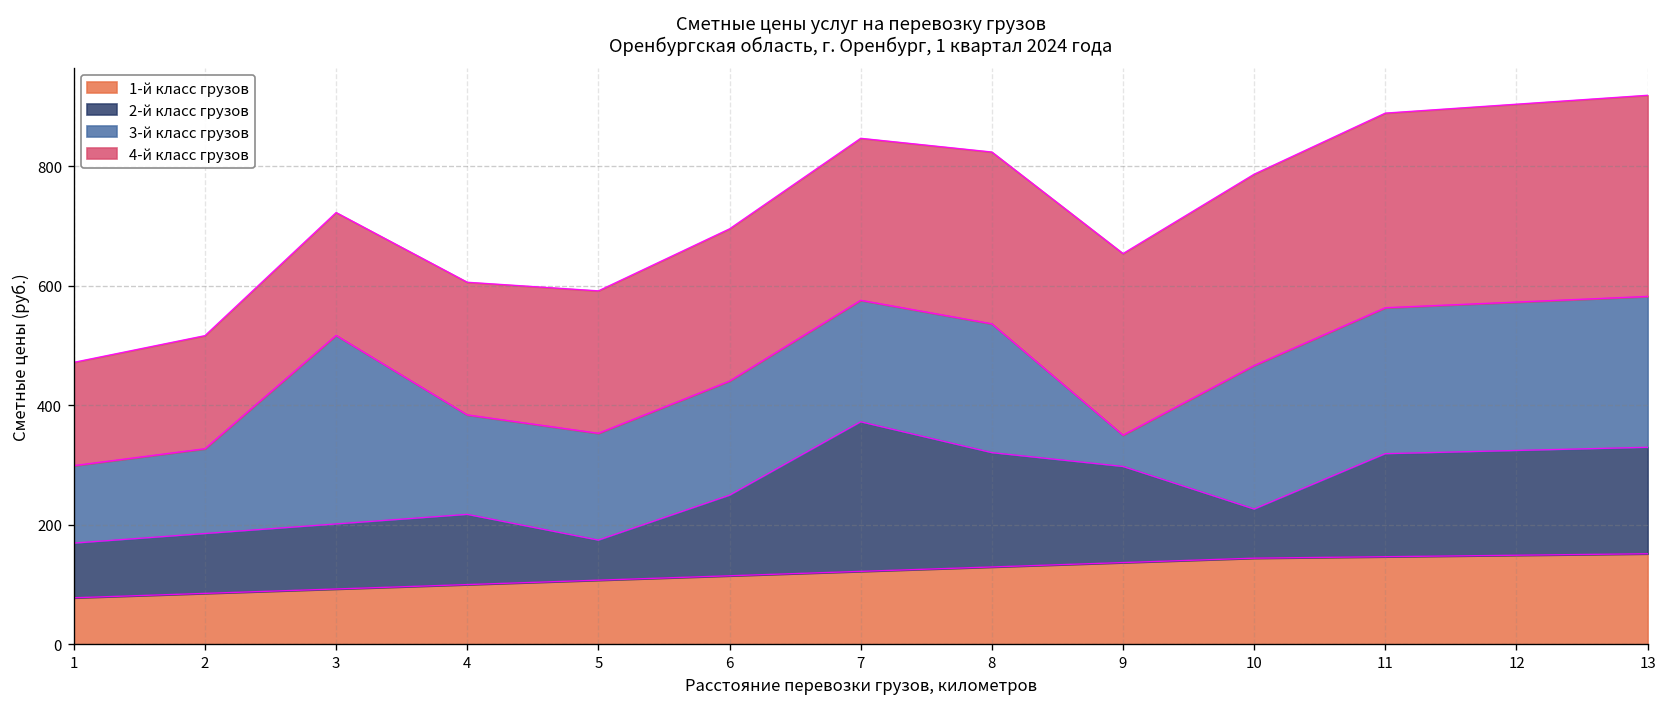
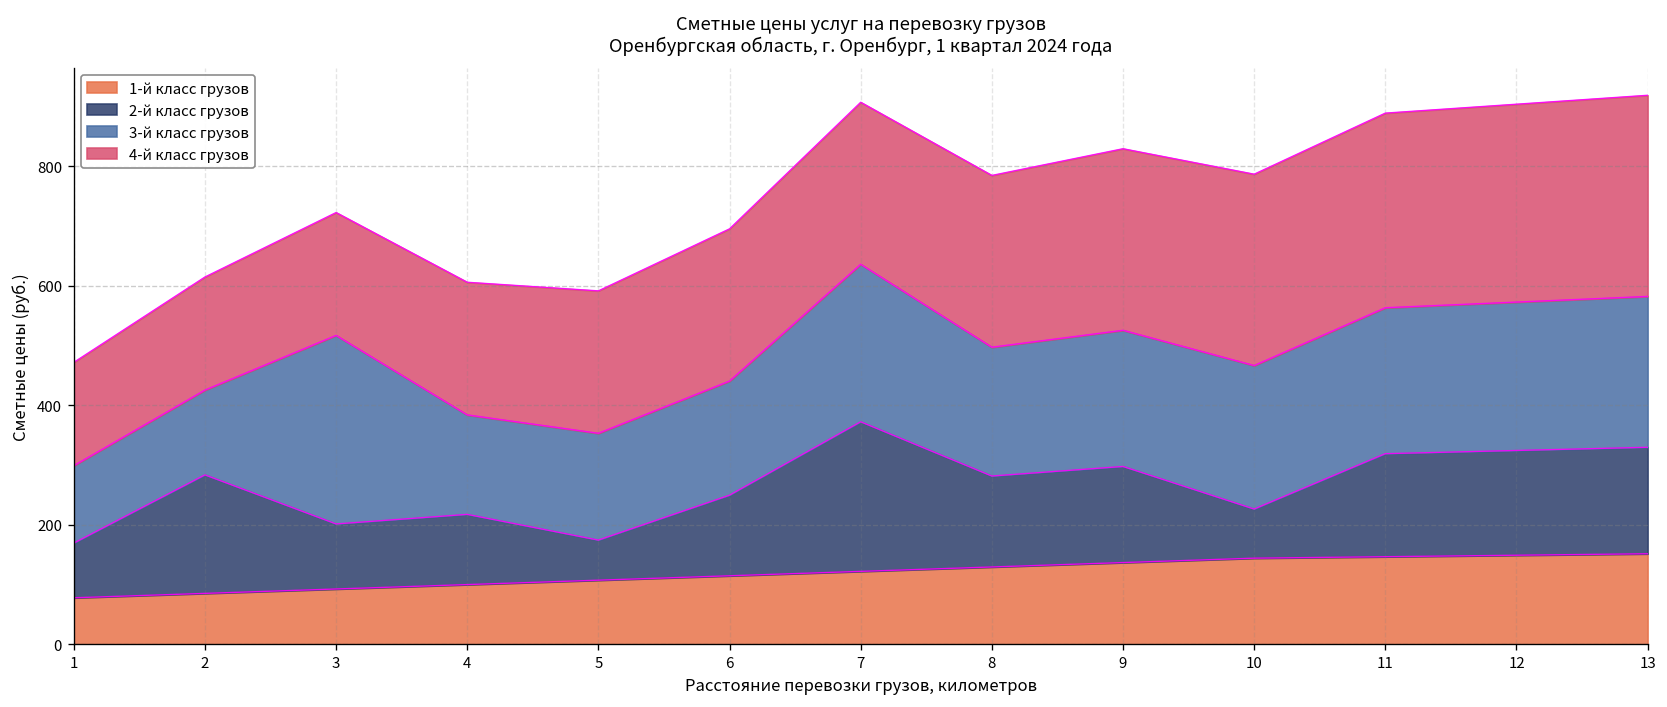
2-й класс грузов, 2: 100 -> 200
3-й класс грузов, 7: 200 -> 260
2-й класс грузов, 8: 190 -> 150
3-й класс грузов, 9: 50 -> 230
